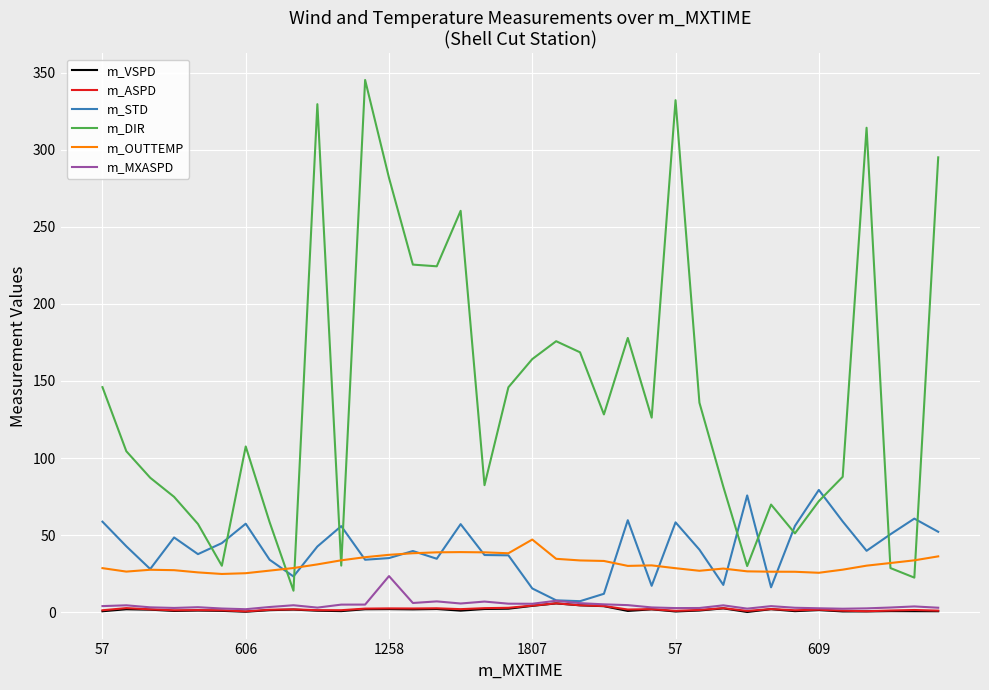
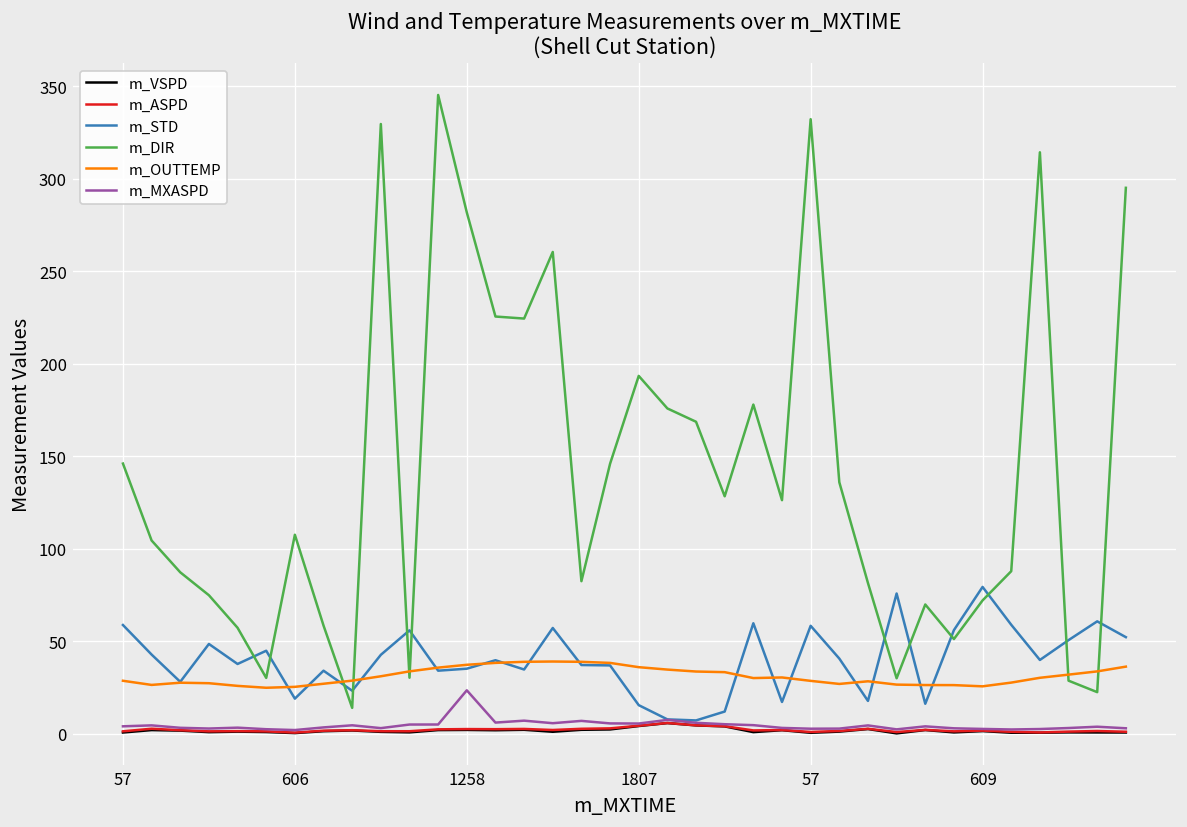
m_STD, 606: 57 -> 19
m_DIR, 1807: 164 -> 193
m_OUTTEMP, 1807: 47 -> 36
